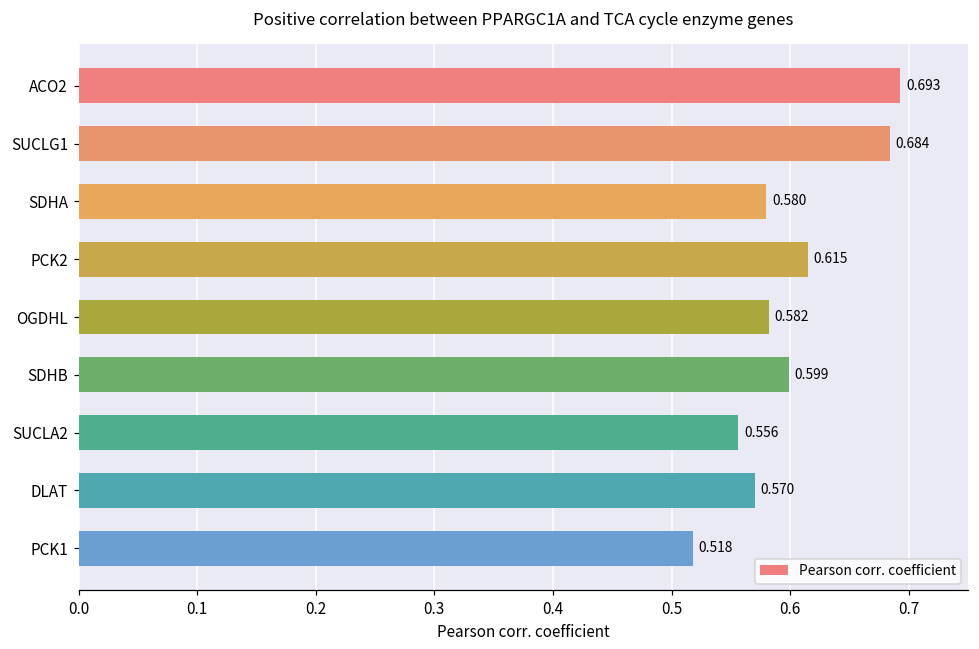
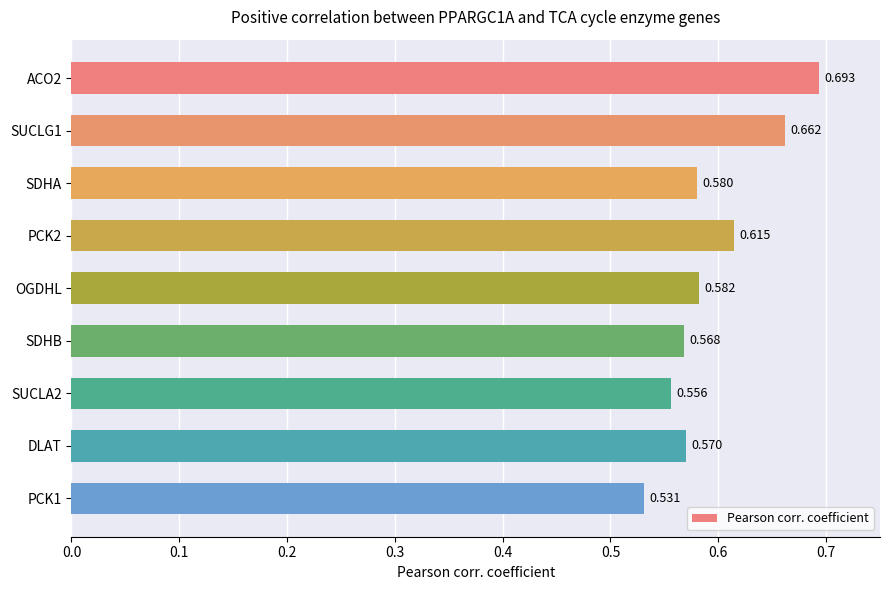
SUCLG1: 0.684 -> 0.662
SDHB: 0.599 -> 0.568
PCK1: 0.518 -> 0.531
